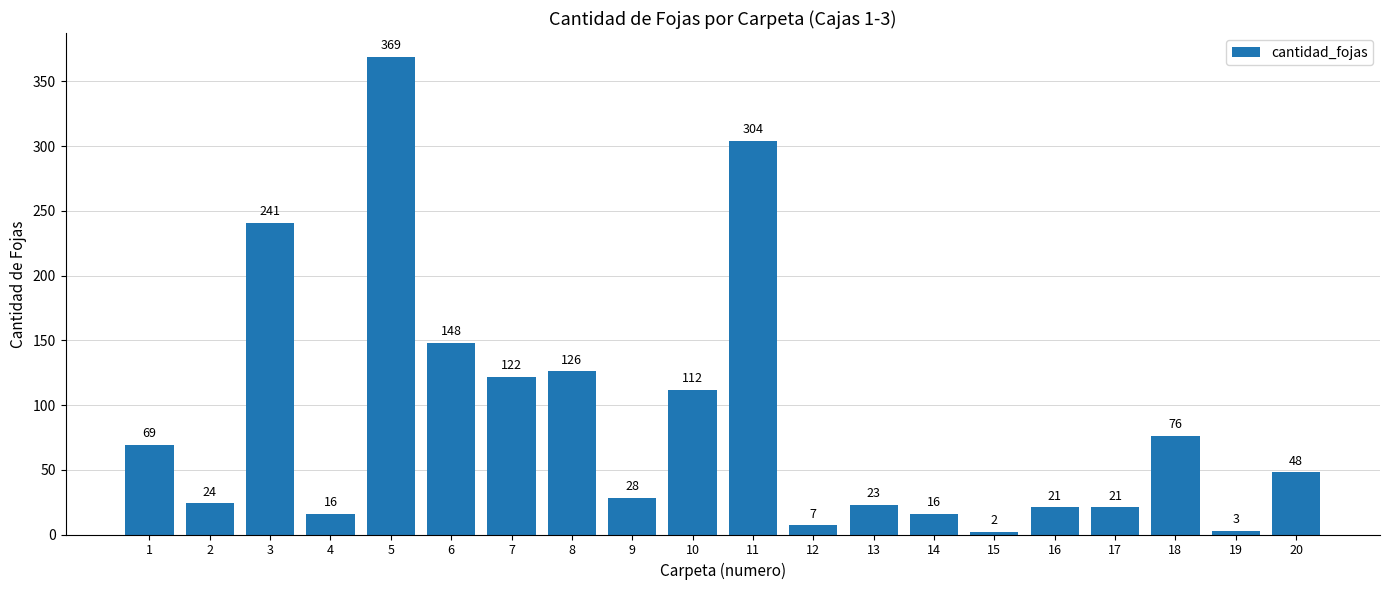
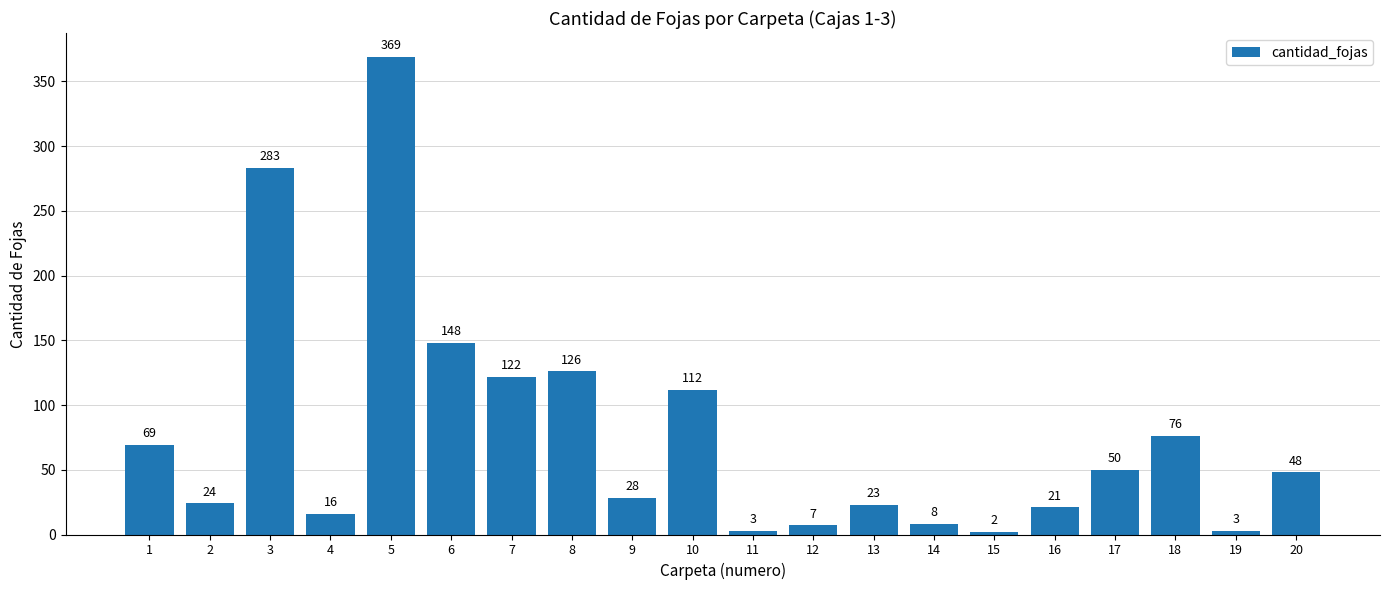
3: 241 -> 283
11: 304 -> 3
14: 16 -> 8
17: 21 -> 50
